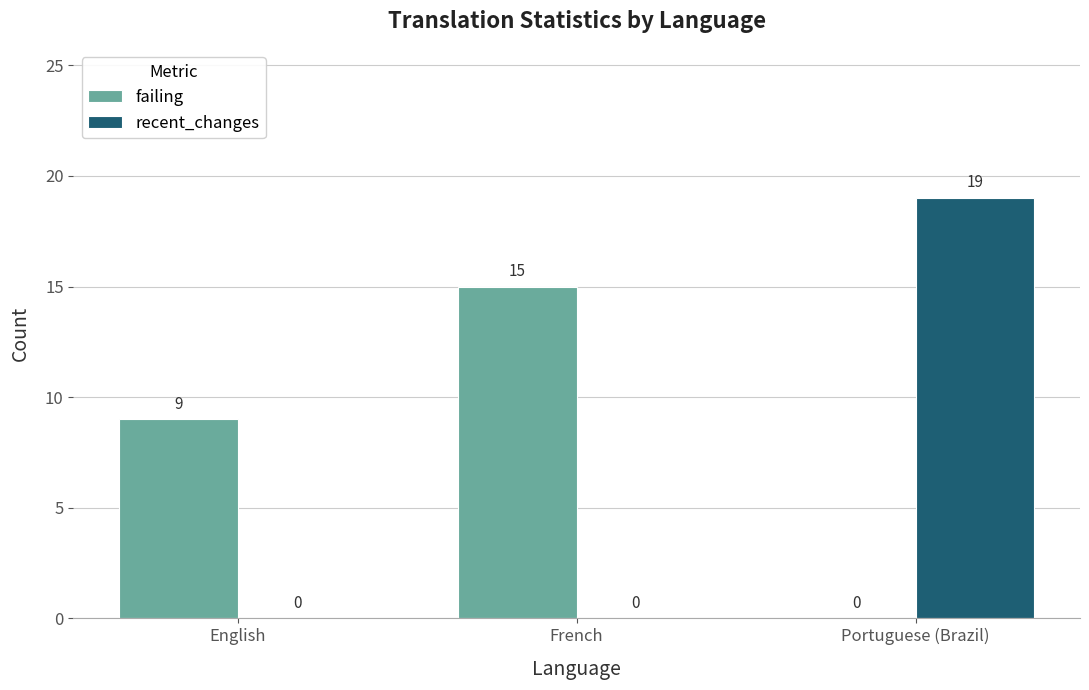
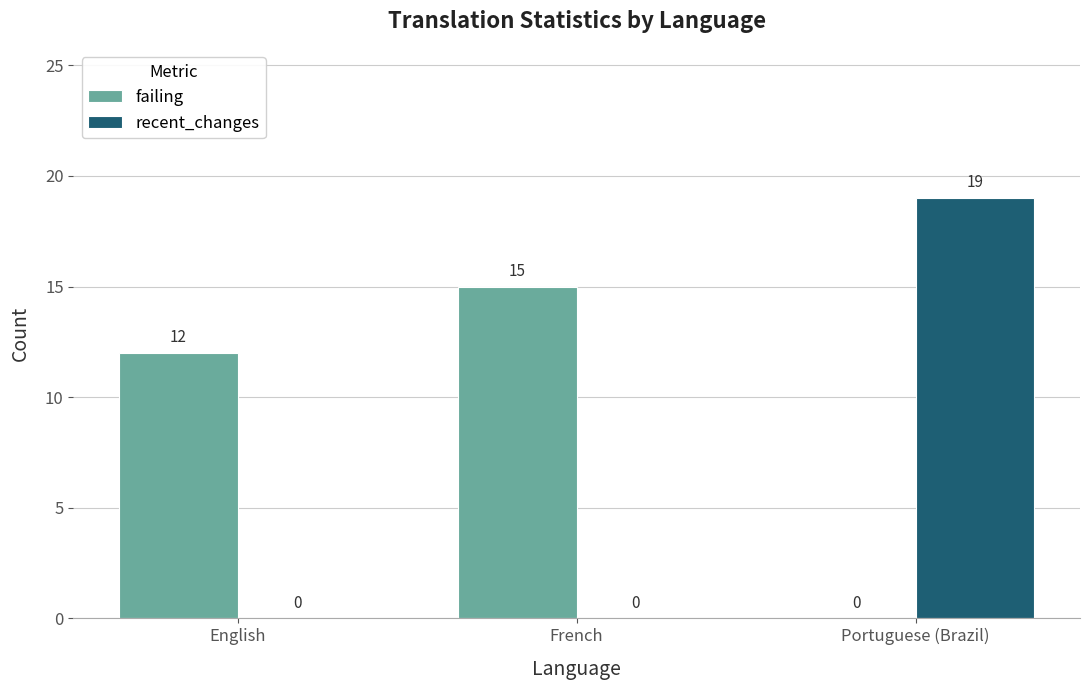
failing, English: 9 -> 12
